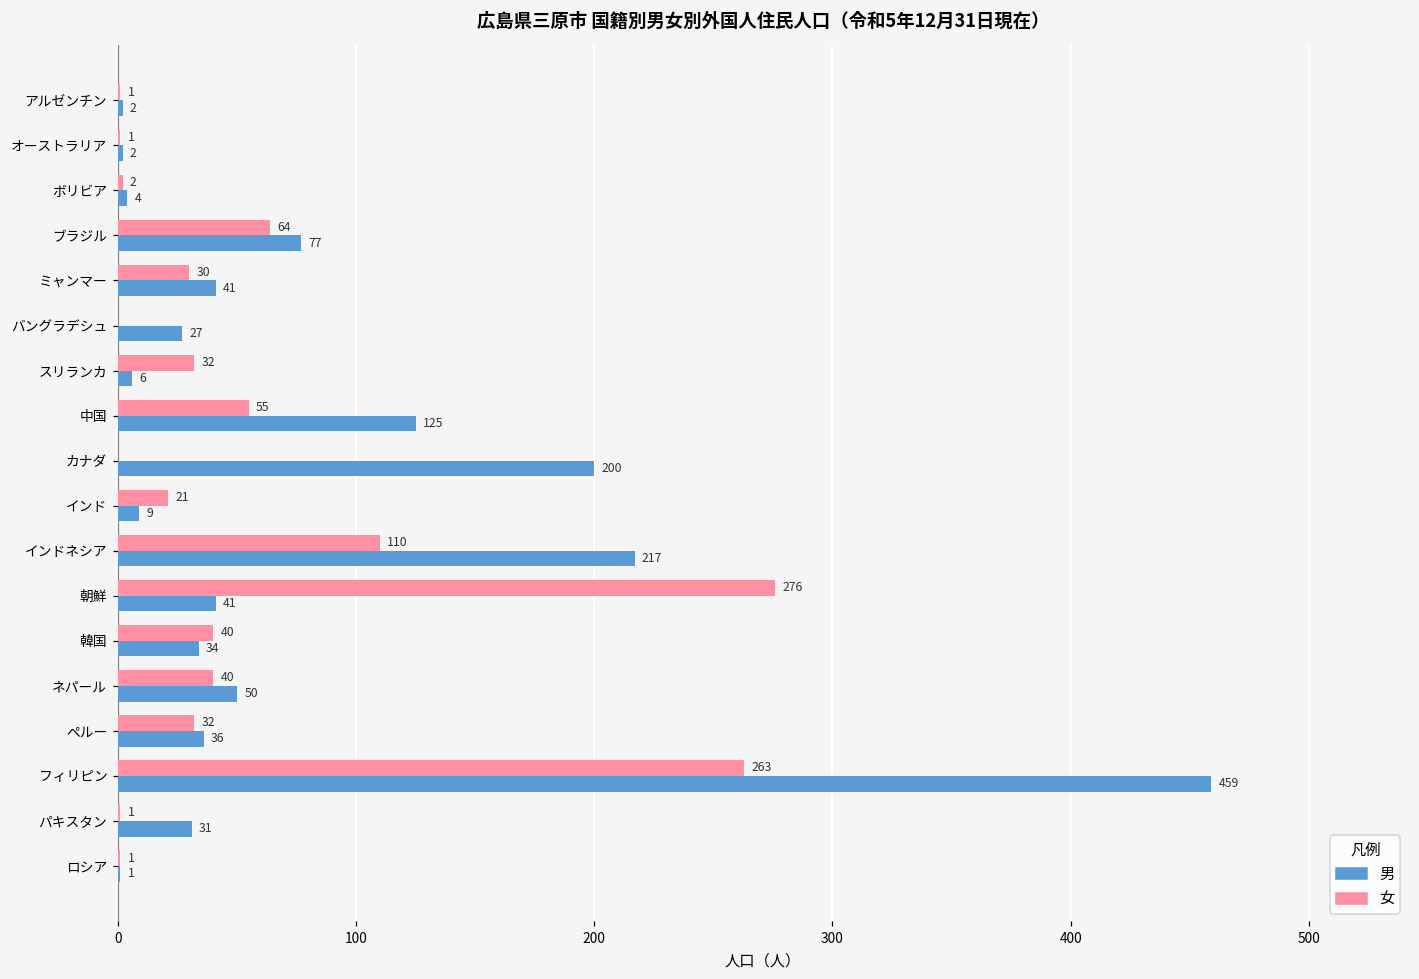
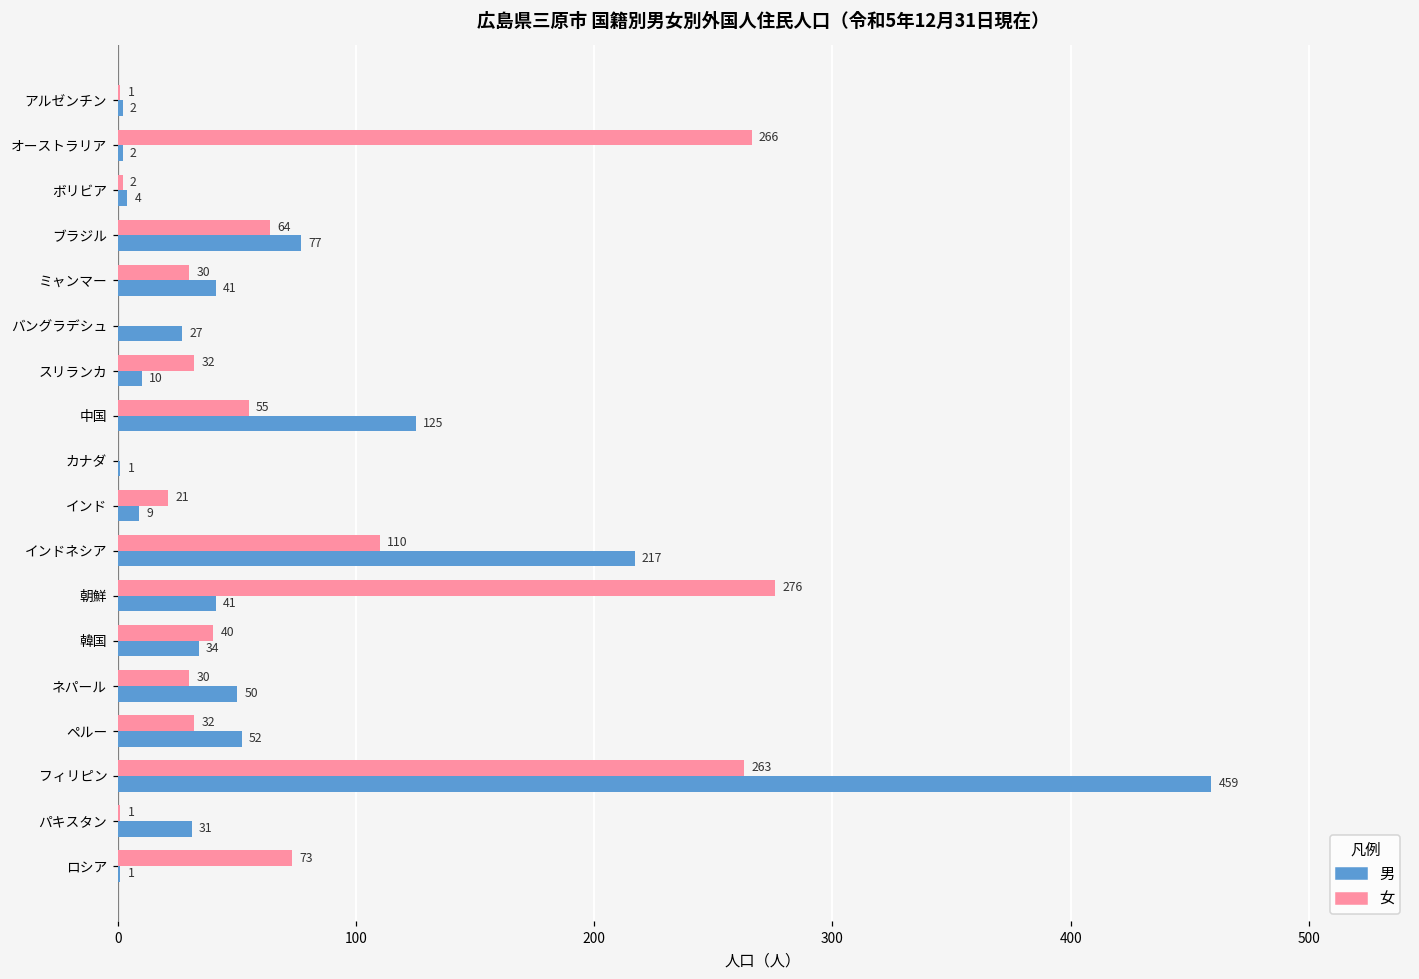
女, オーストラリア: 1 -> 266
男, スリランカ: 6 -> 10
男, カナダ: 200 -> 1
女, ネパール: 40 -> 30
男, ペルー: 36 -> 52
女, ロシア: 1 -> 73
